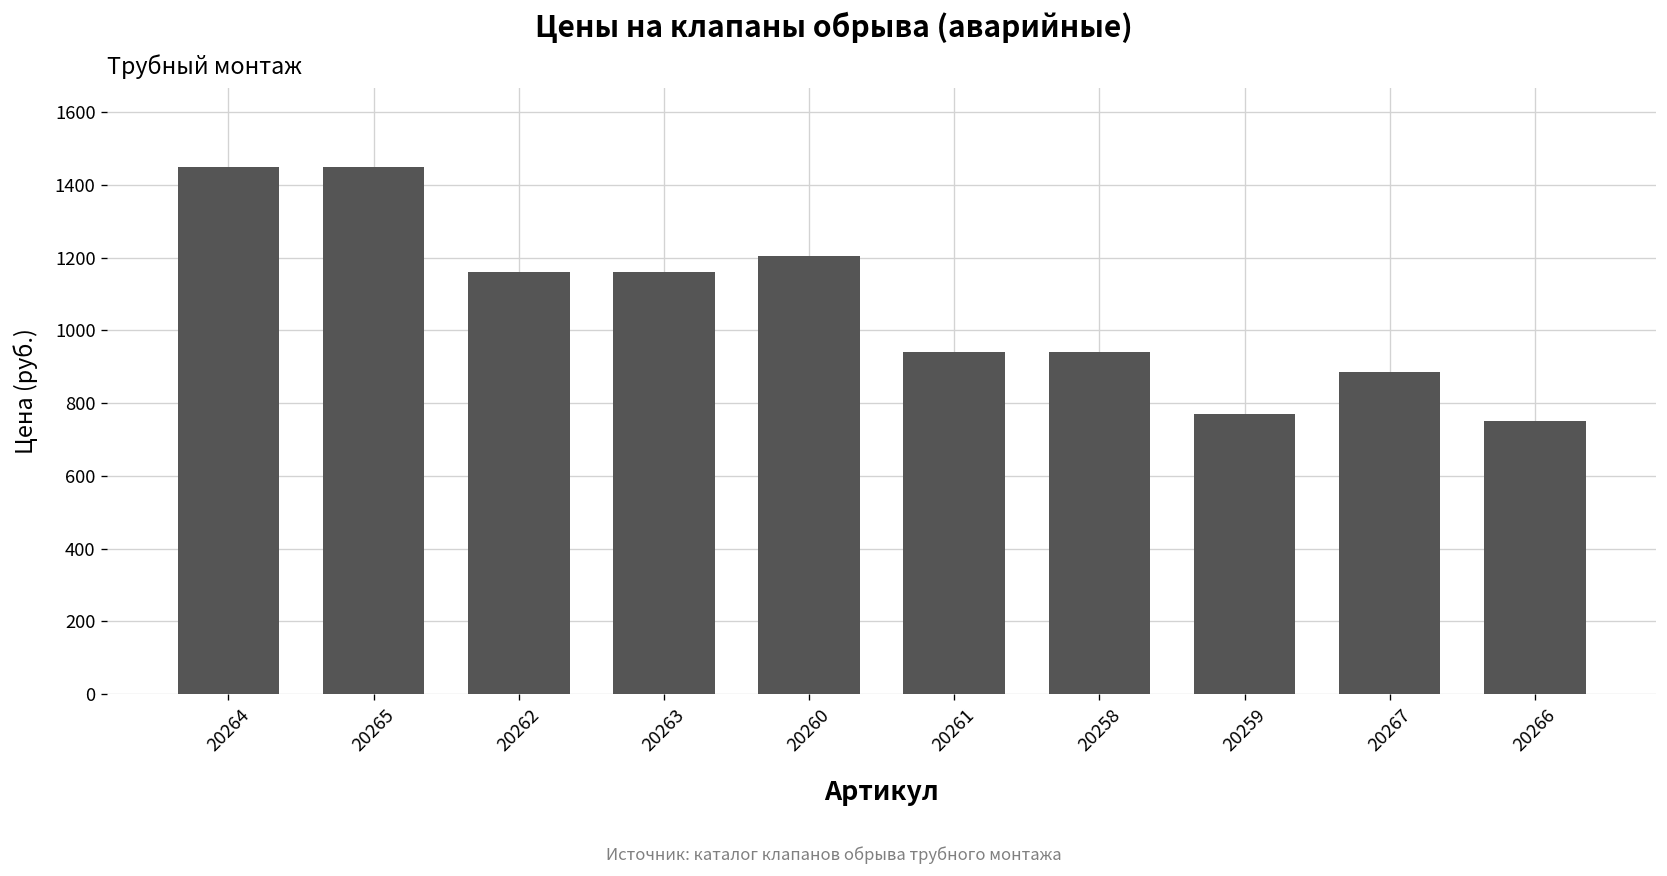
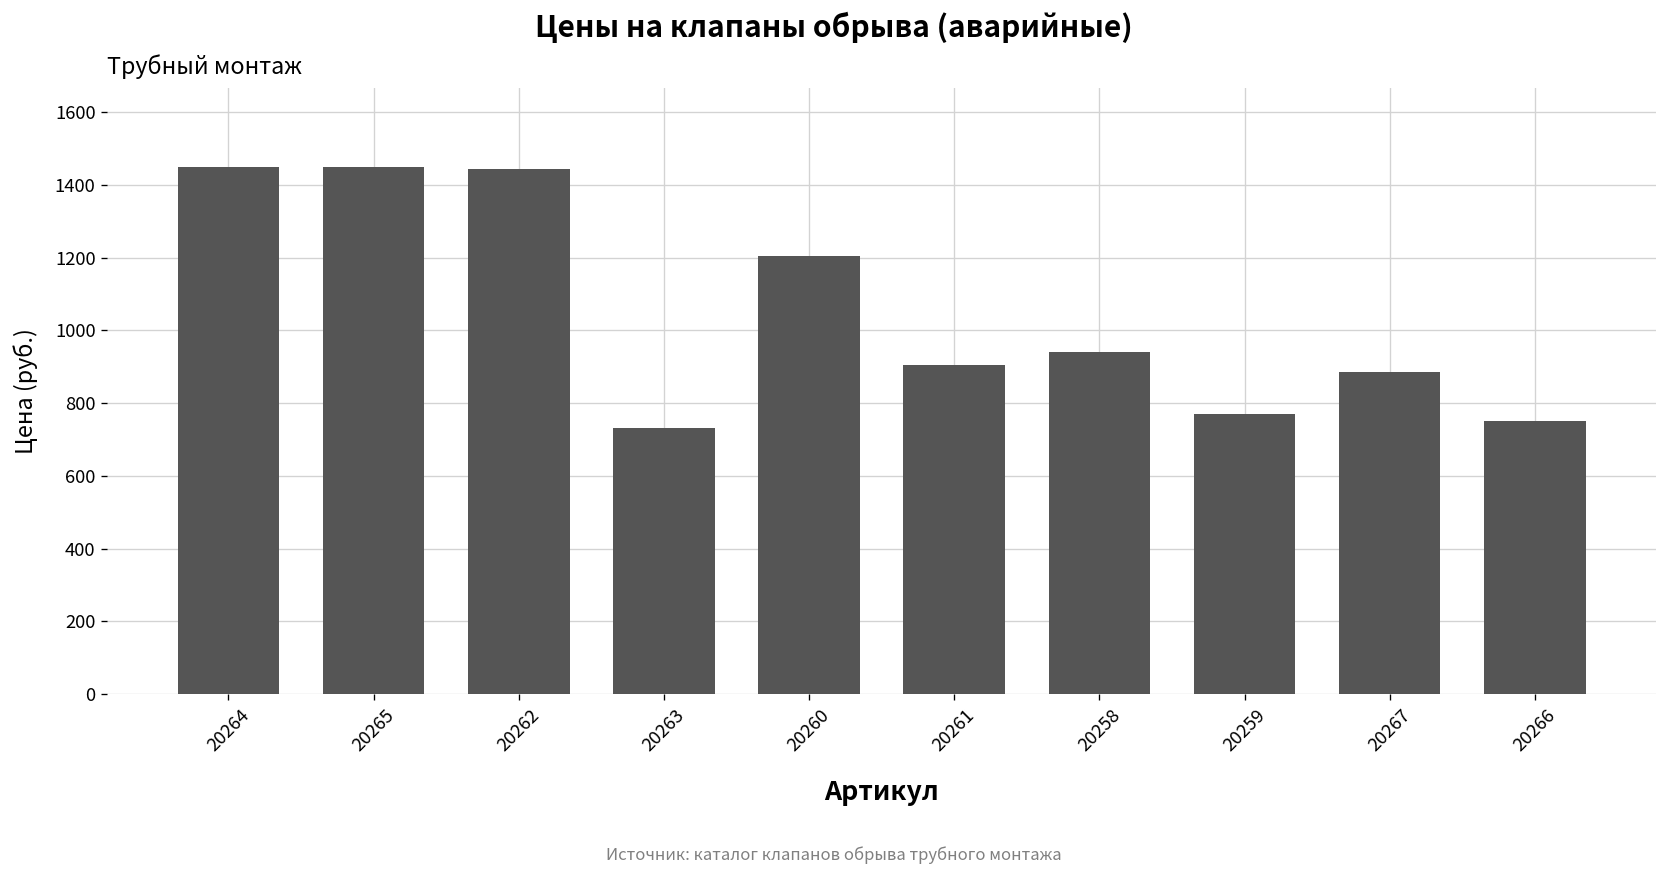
20262: 1160 -> 1450
20263: 1160 -> 730
20261: 940 -> 910
